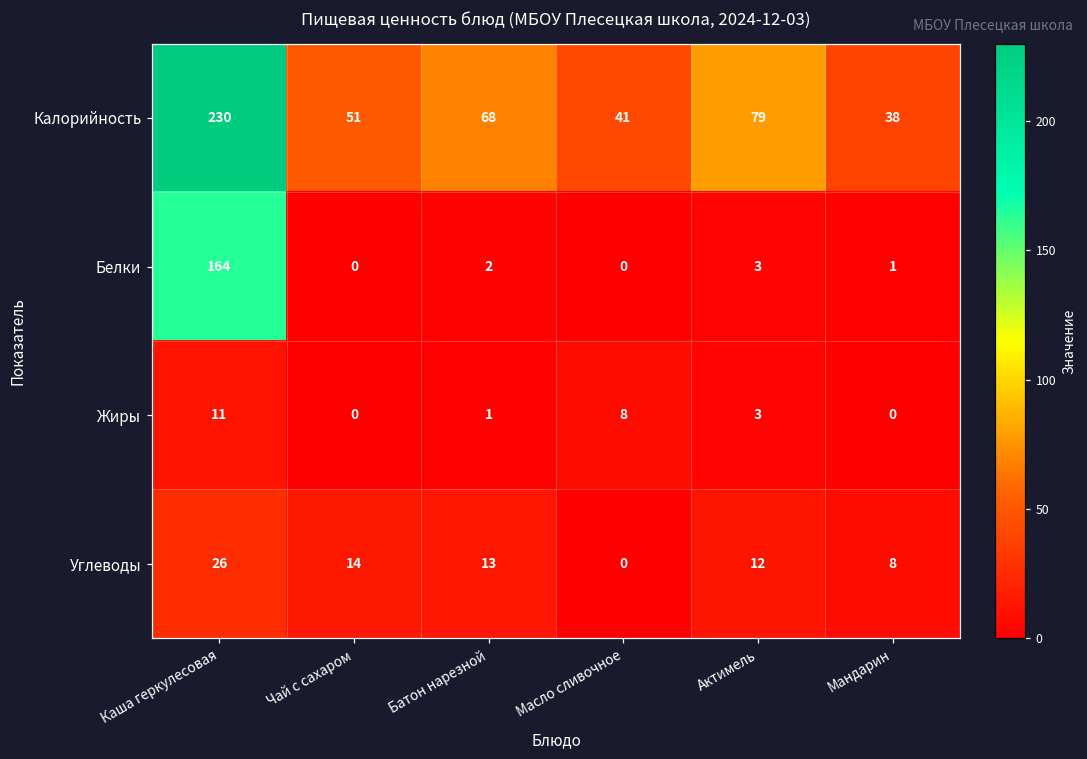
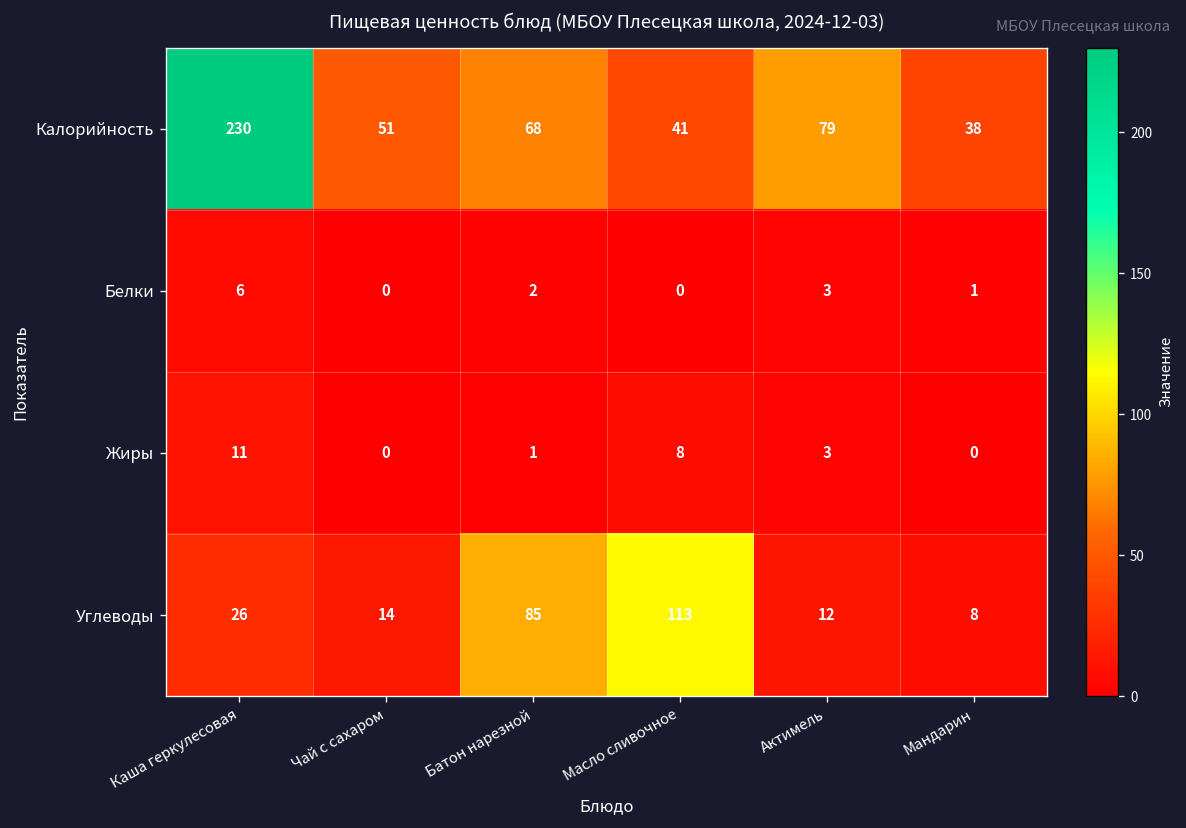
Белки, Каша геркулесовая: 164 -> 6
Углеводы, Батон нарезной: 13 -> 85
Углеводы, Масло сливочное: 0 -> 113
